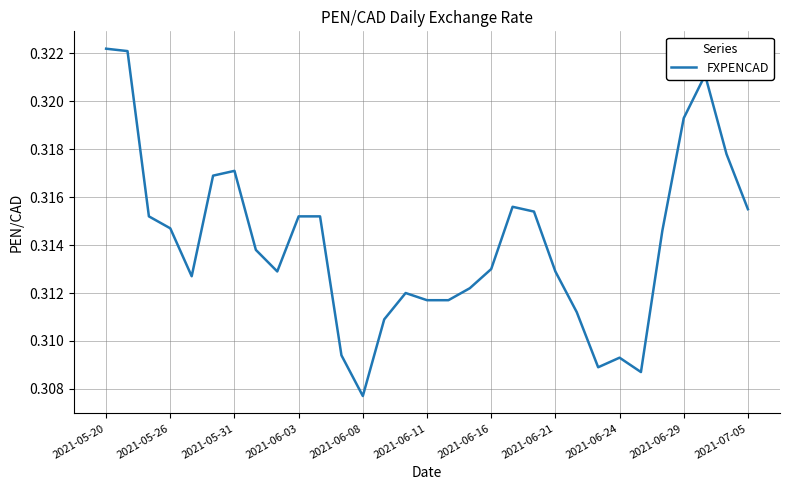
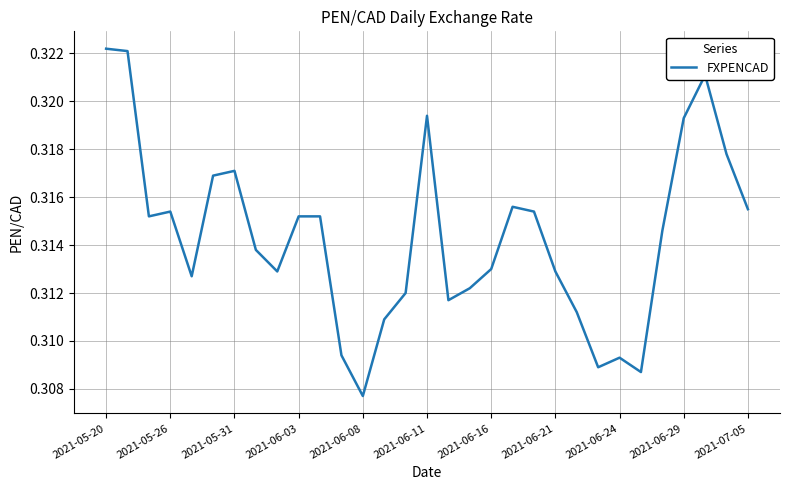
2021-05-26: 0.3147 -> 0.3154
2021-06-11: 0.3117 -> 0.3194
